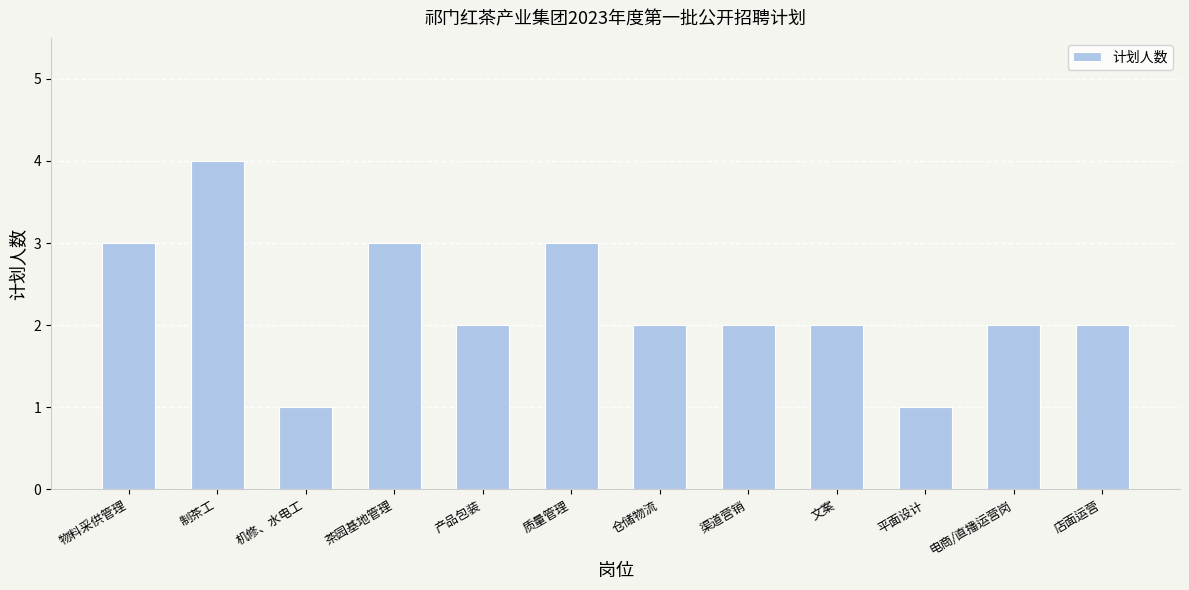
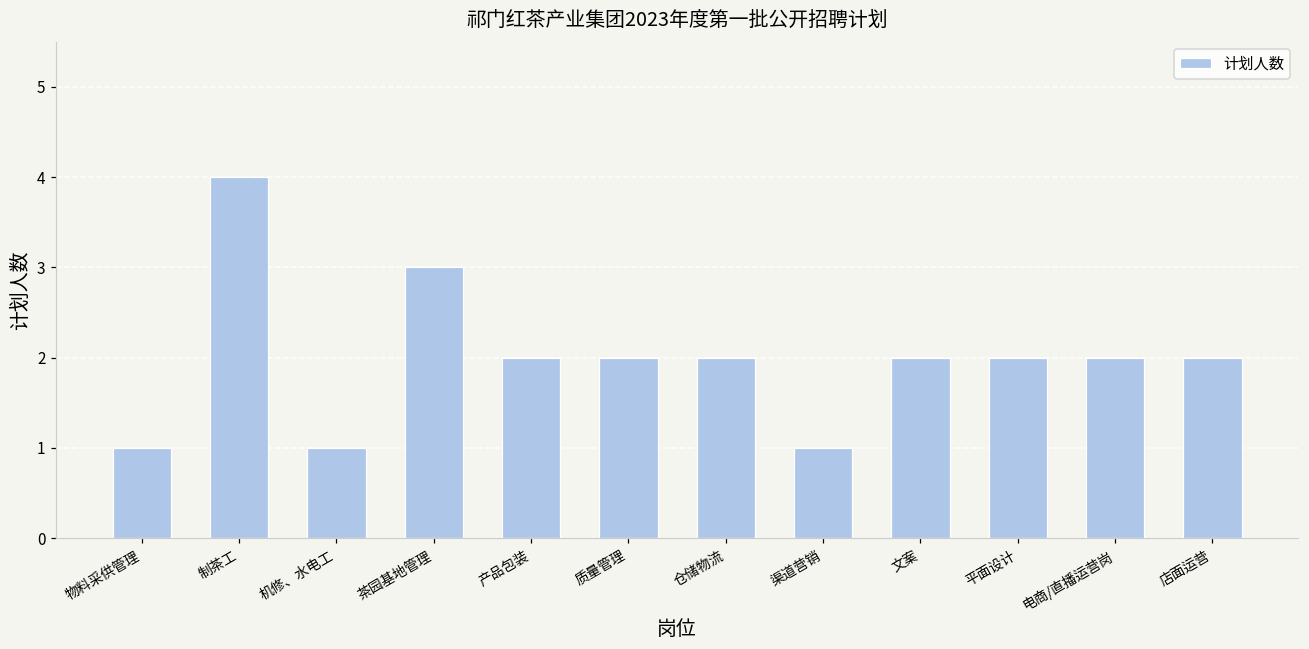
物料采供管理: 3 -> 1
质量管理: 3 -> 2
渠道营销: 2 -> 1
平面设计: 1 -> 2
